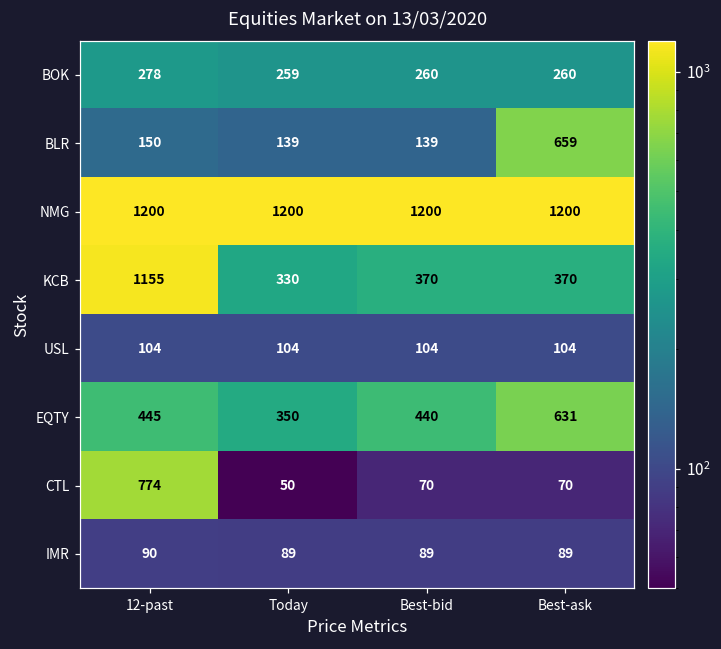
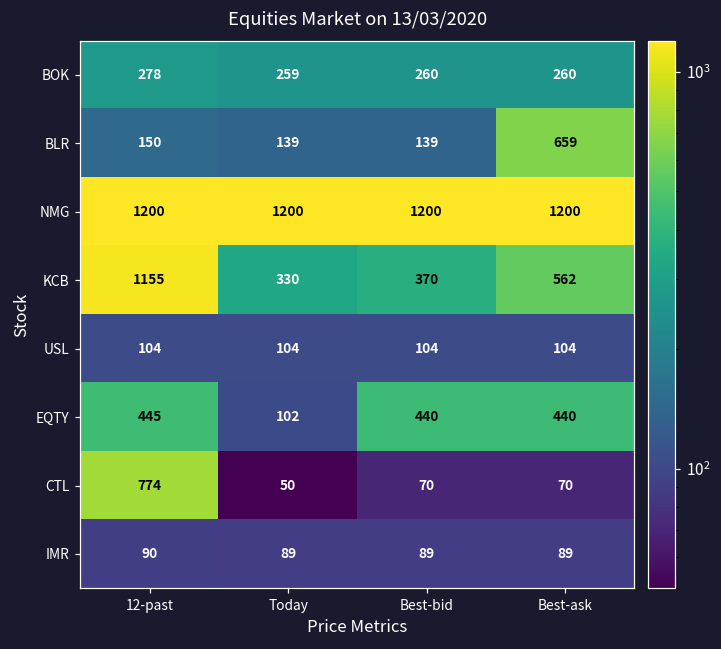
KCB, Best-ask: 370 -> 562
EQTY, Today: 350 -> 102
EQTY, Best-ask: 631 -> 440
